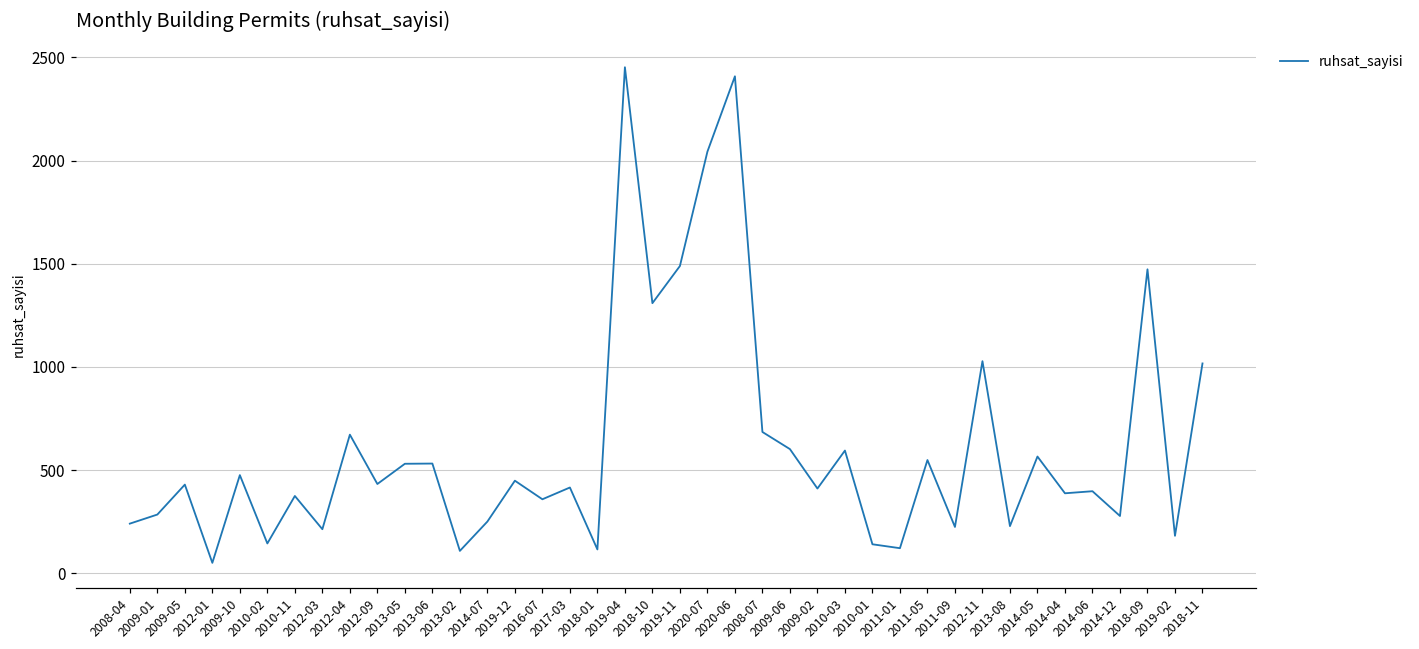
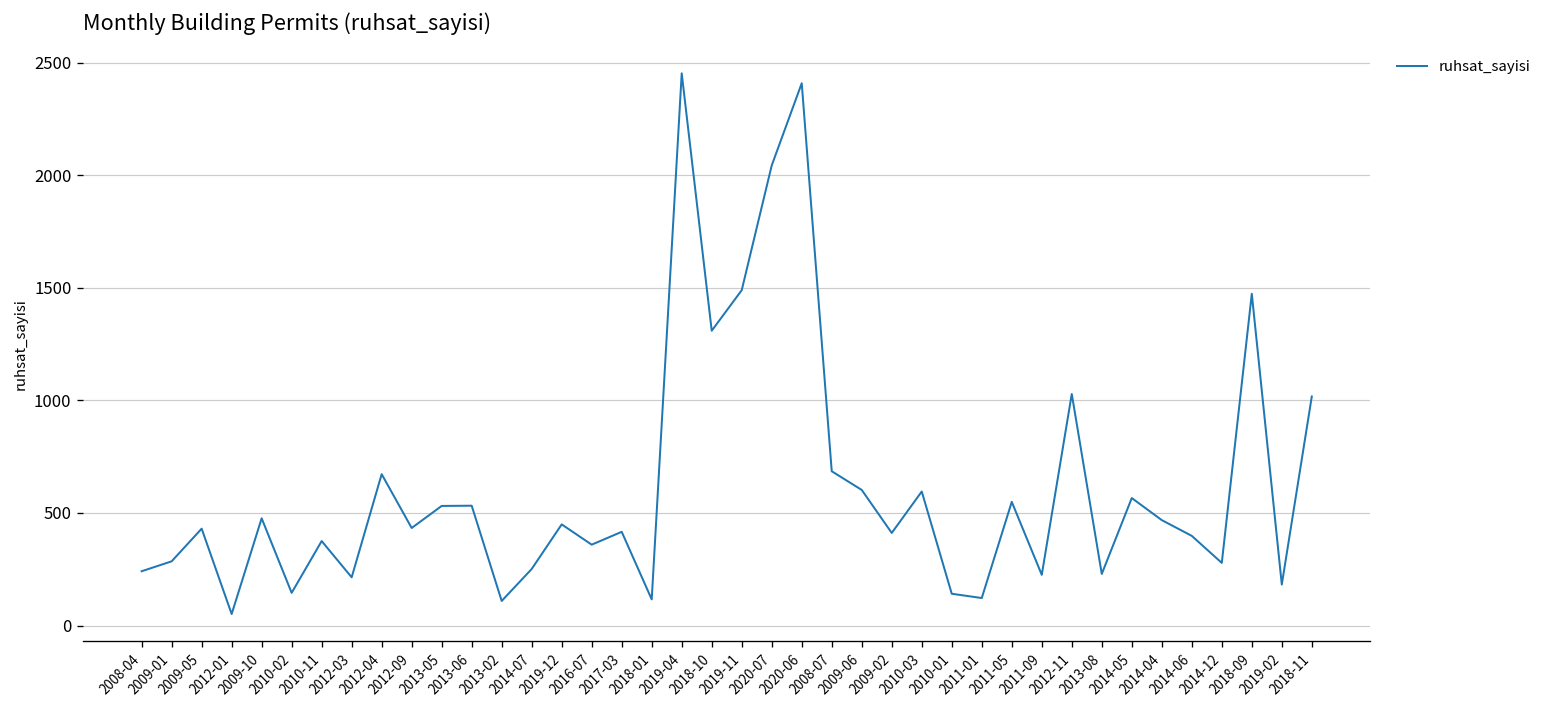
2014-04: 390 -> 470
